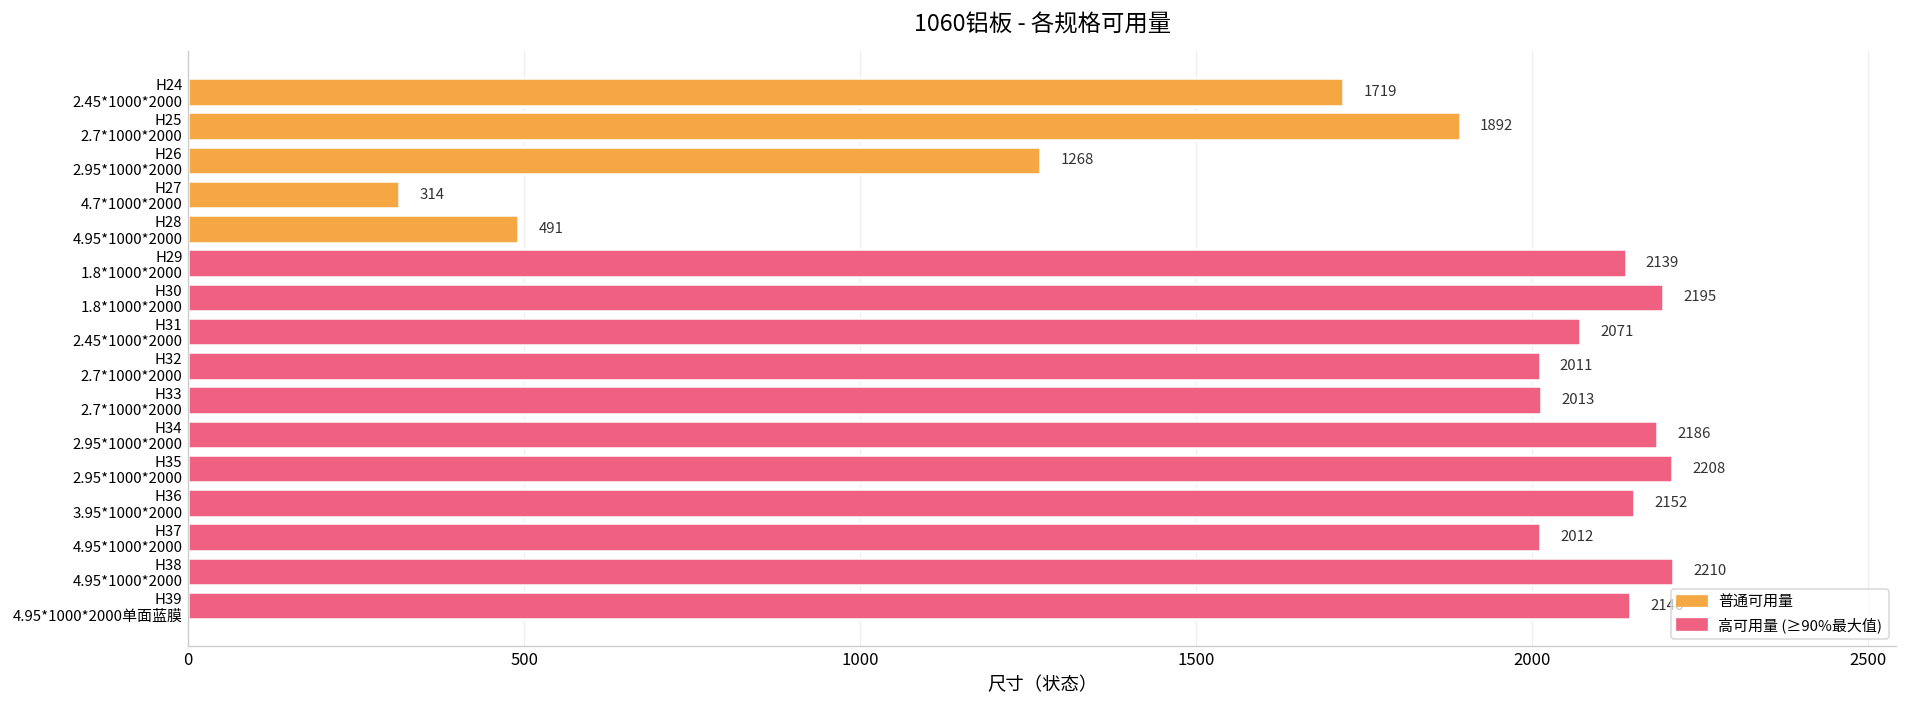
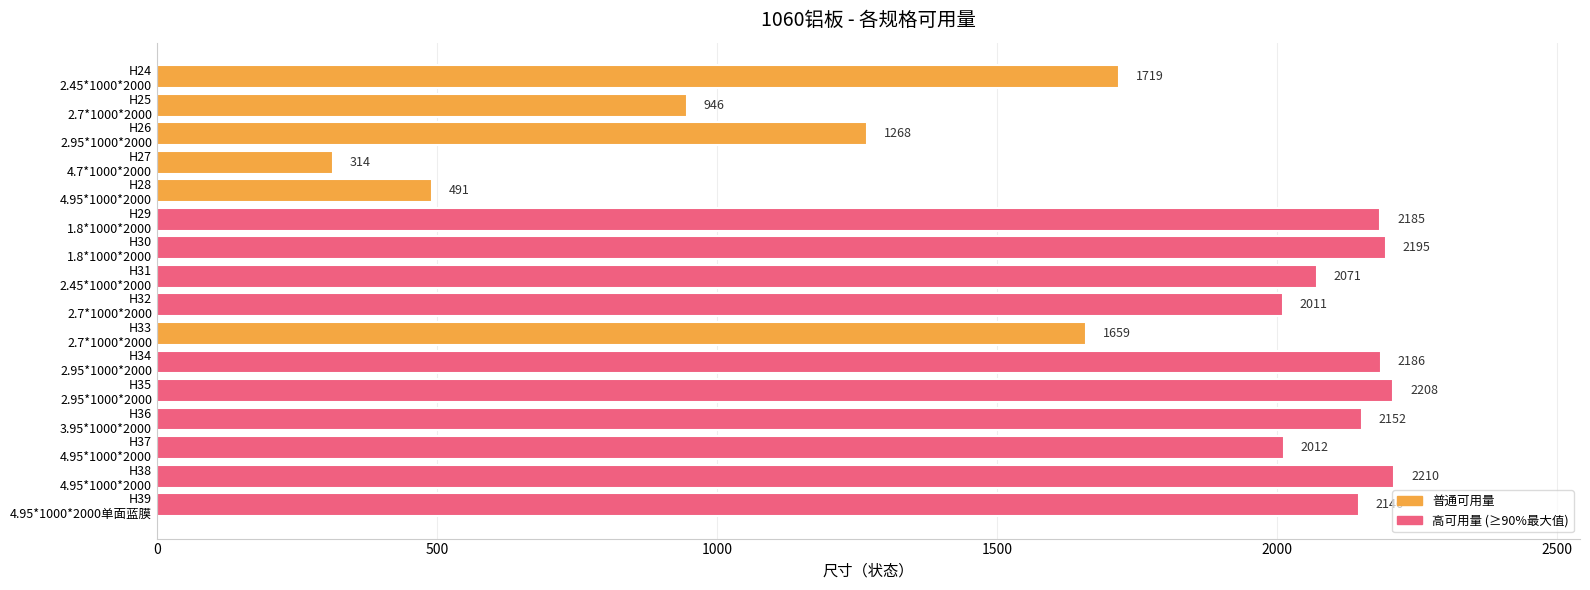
H25 2.7*1000*2000: 1892 -> 946
H29 1.8*1000*2000: 2139 -> 2185
H33 2.7*1000*2000: 2013 -> 1659
